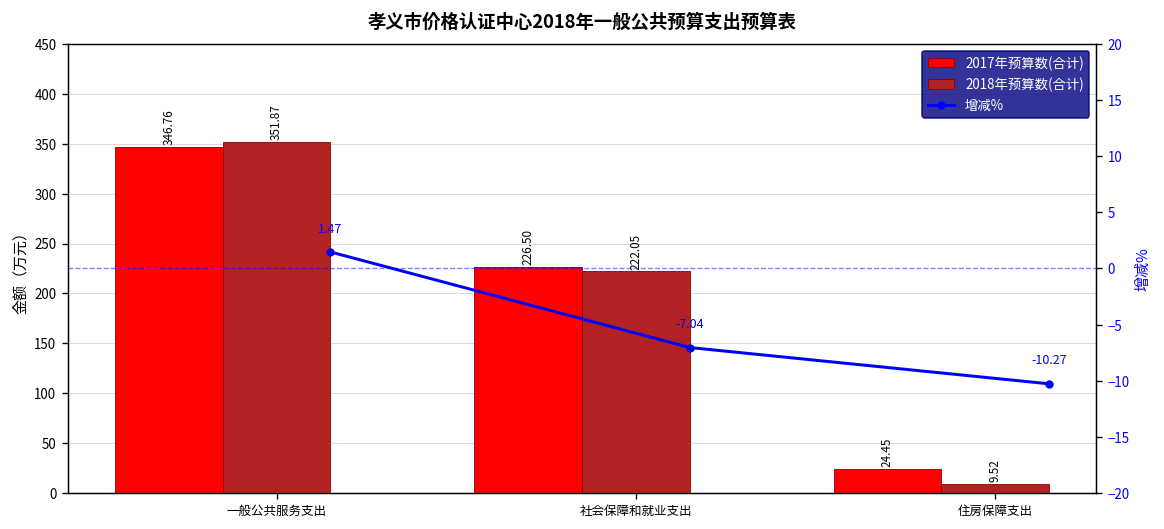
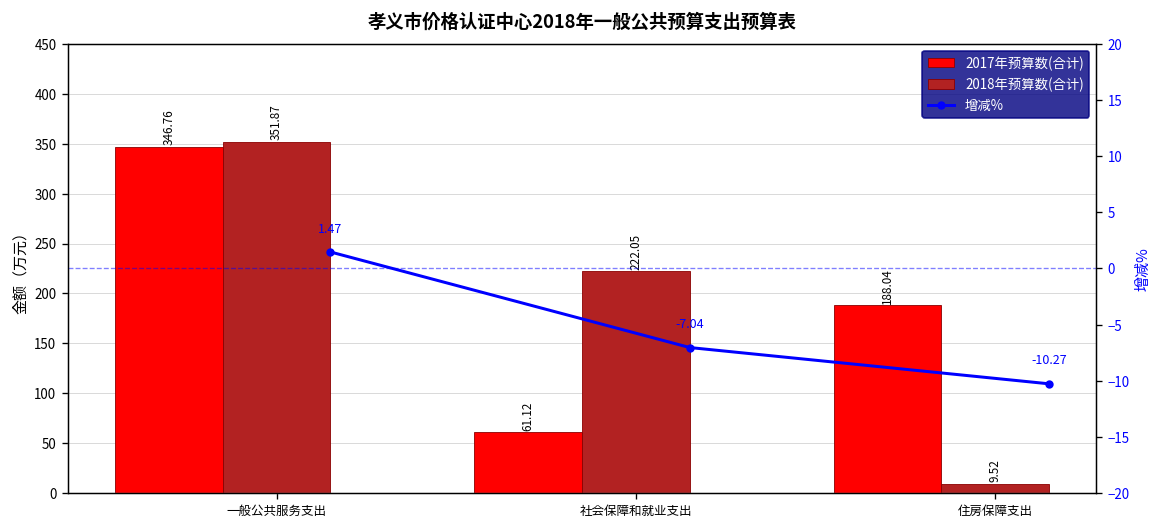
2017年预算数(合计), 社会保障和就业支出: 226.50 -> 61.12
2017年预算数(合计), 住房保障支出: 24.45 -> 188.04
